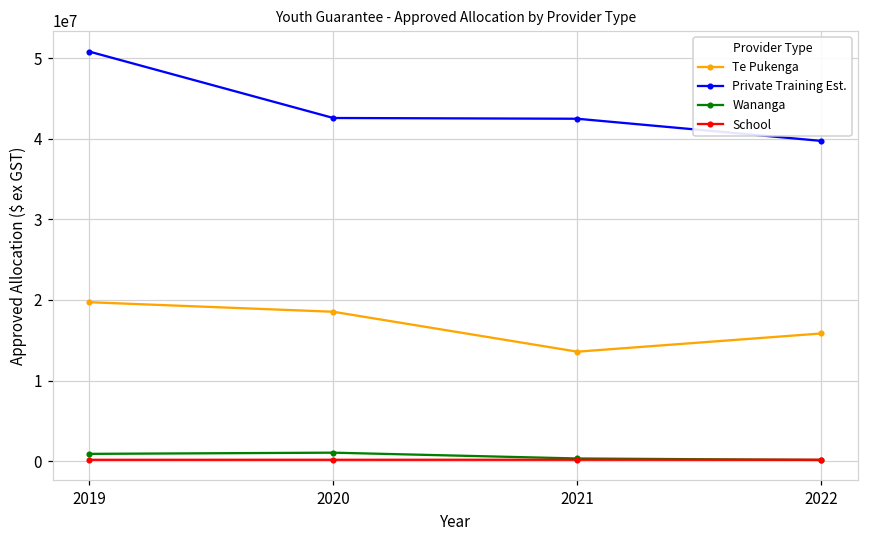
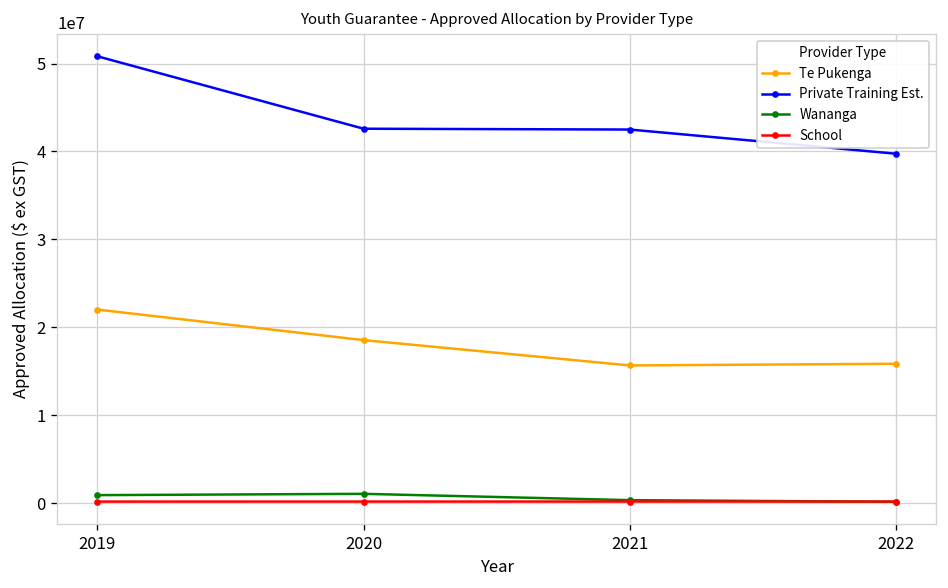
Te Pukenga, 2019: 20000000 -> 22000000
Te Pukenga, 2021: 14000000 -> 16000000
